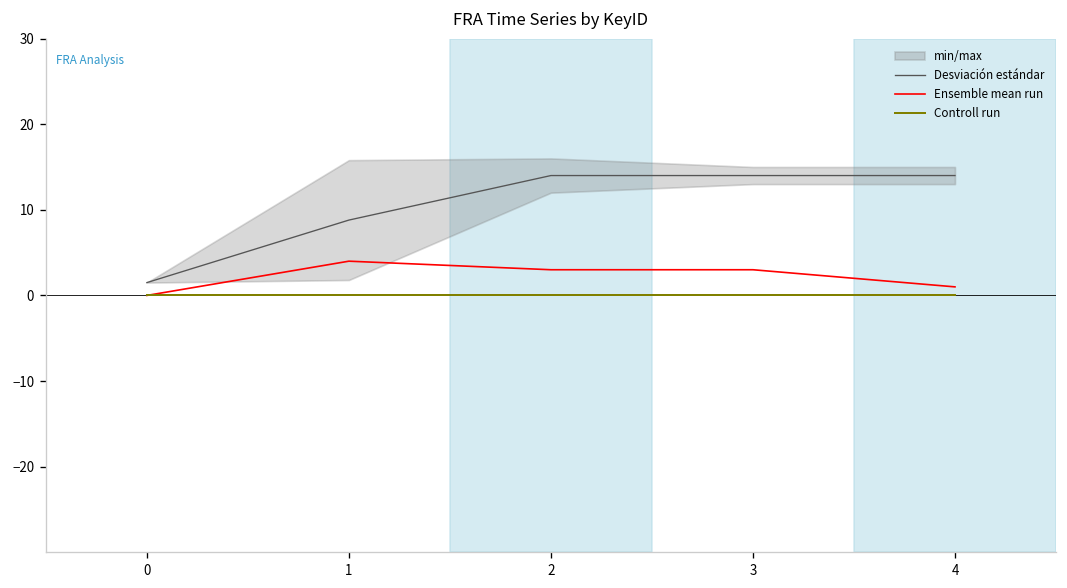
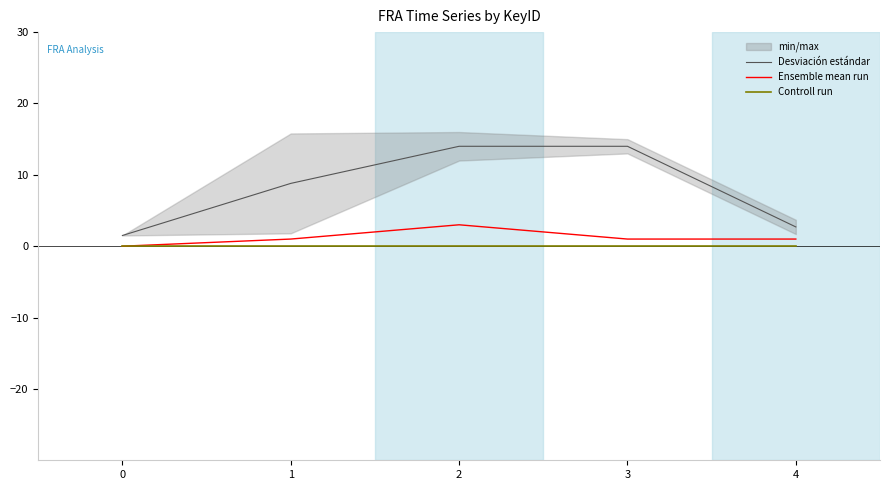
Ensemble mean run, 1: 4 -> 1
Ensemble mean run, 3: 3 -> 1
Desviación estándar, 4: 14 -> 3
